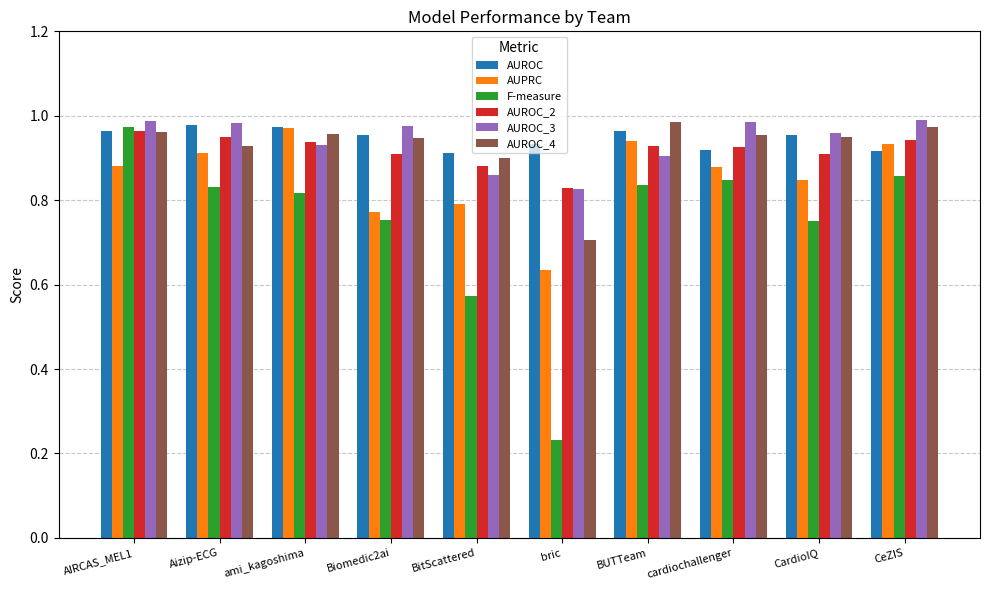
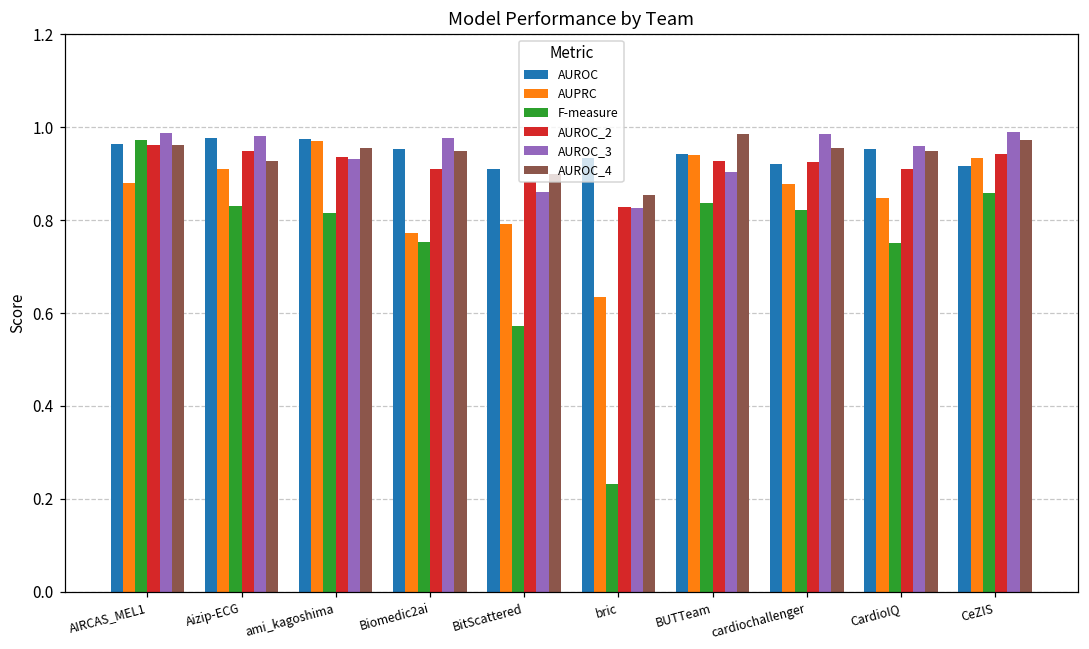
AUROC_4, bric: 0.71 -> 0.85
AUROC, BUTTeam: 0.96 -> 0.94
F-measure, cardiochallenger: 0.85 -> 0.82
